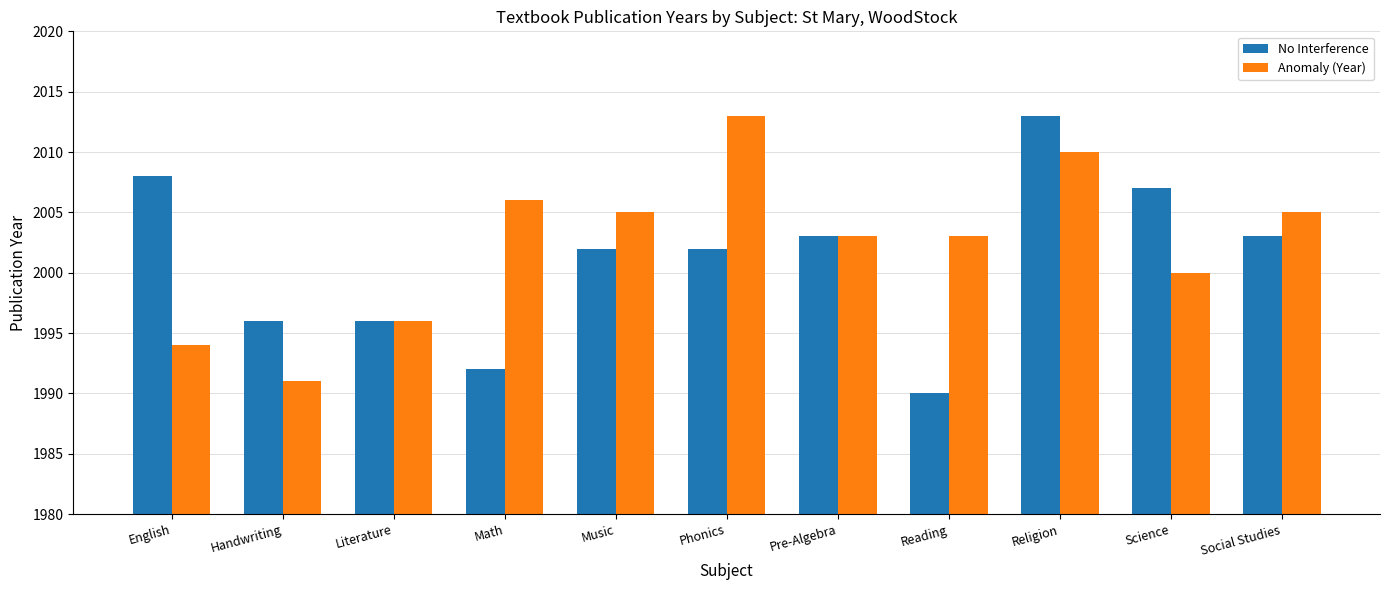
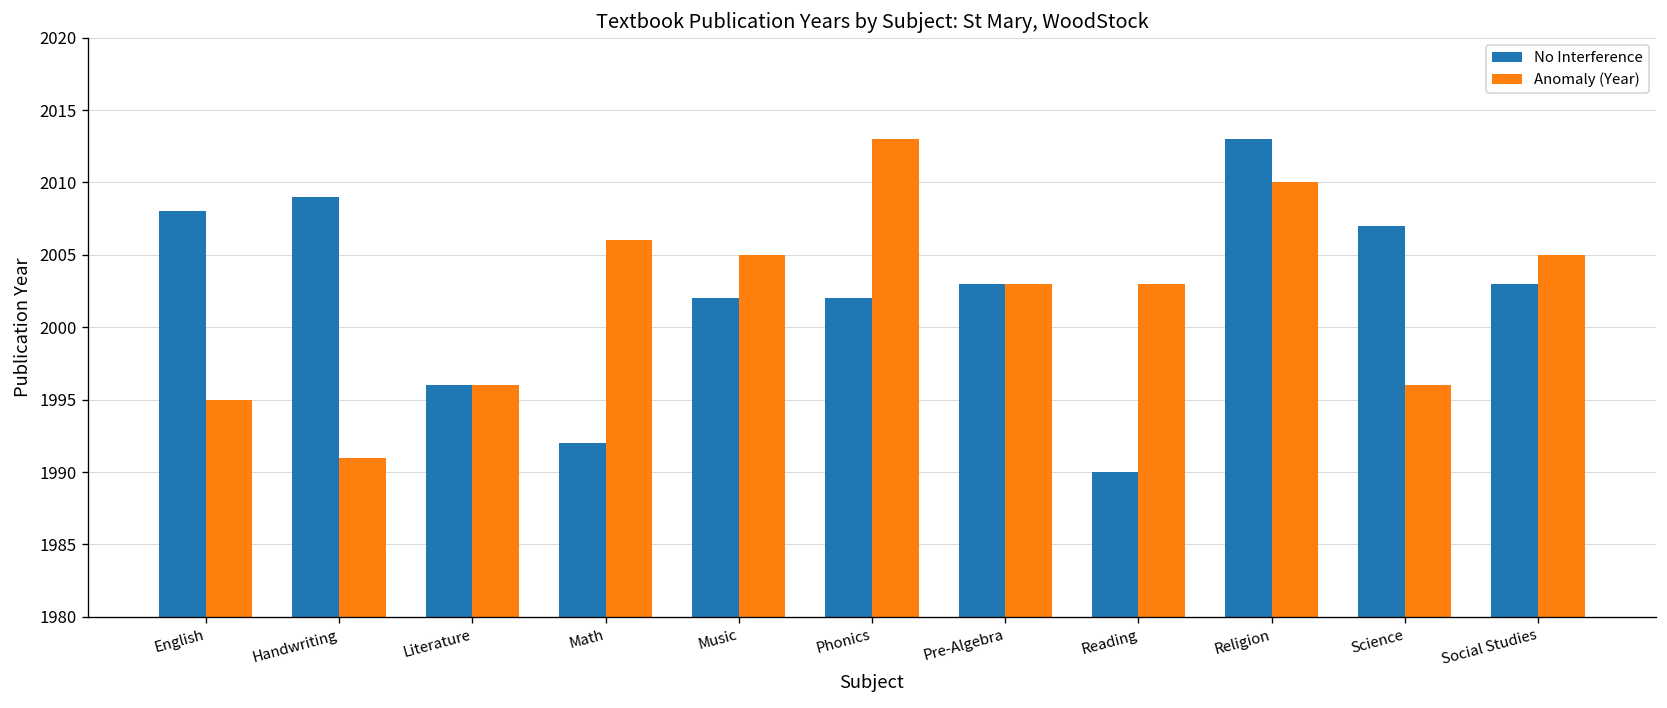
Anomaly (Year), English: 1994 -> 1995
No Interference, Handwriting: 1996 -> 2009
Anomaly (Year), Science: 2000 -> 1996
